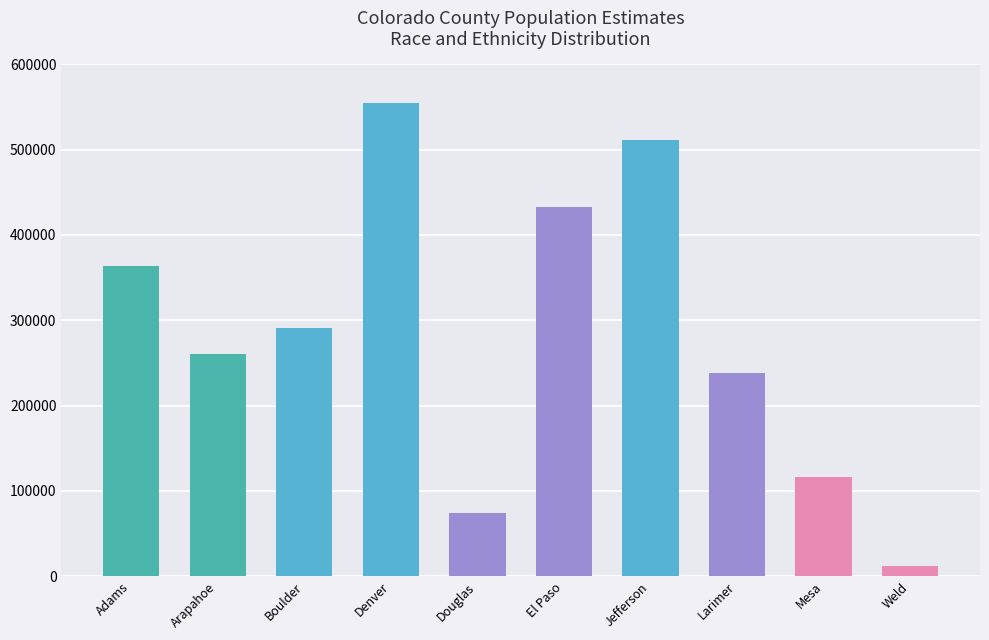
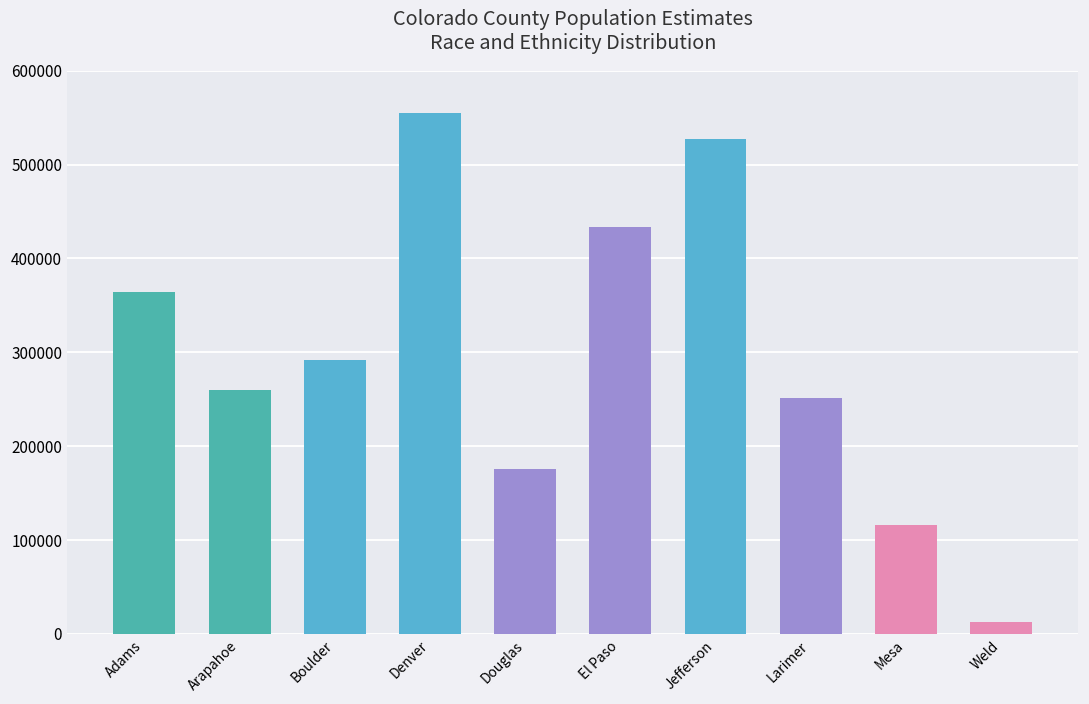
Douglas: 70000 -> 180000
Jefferson: 510000 -> 530000
Larimer: 240000 -> 250000
